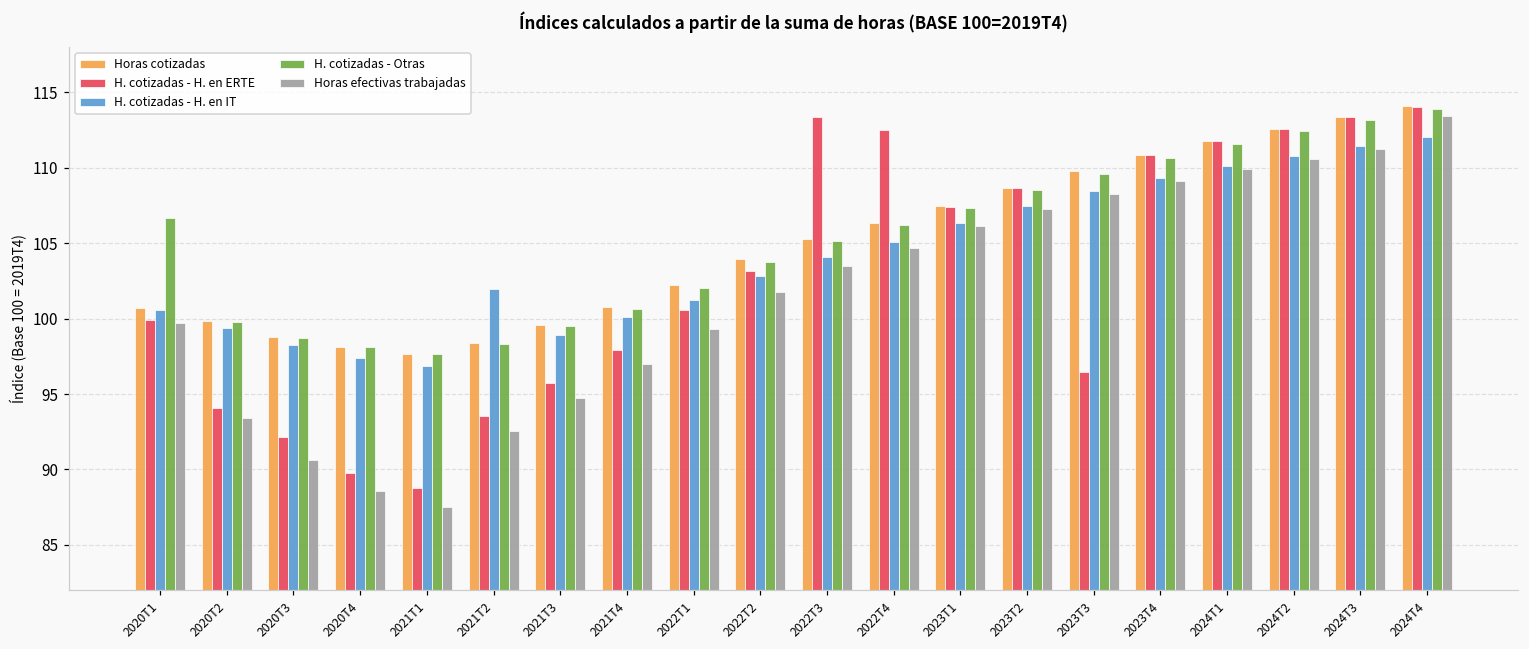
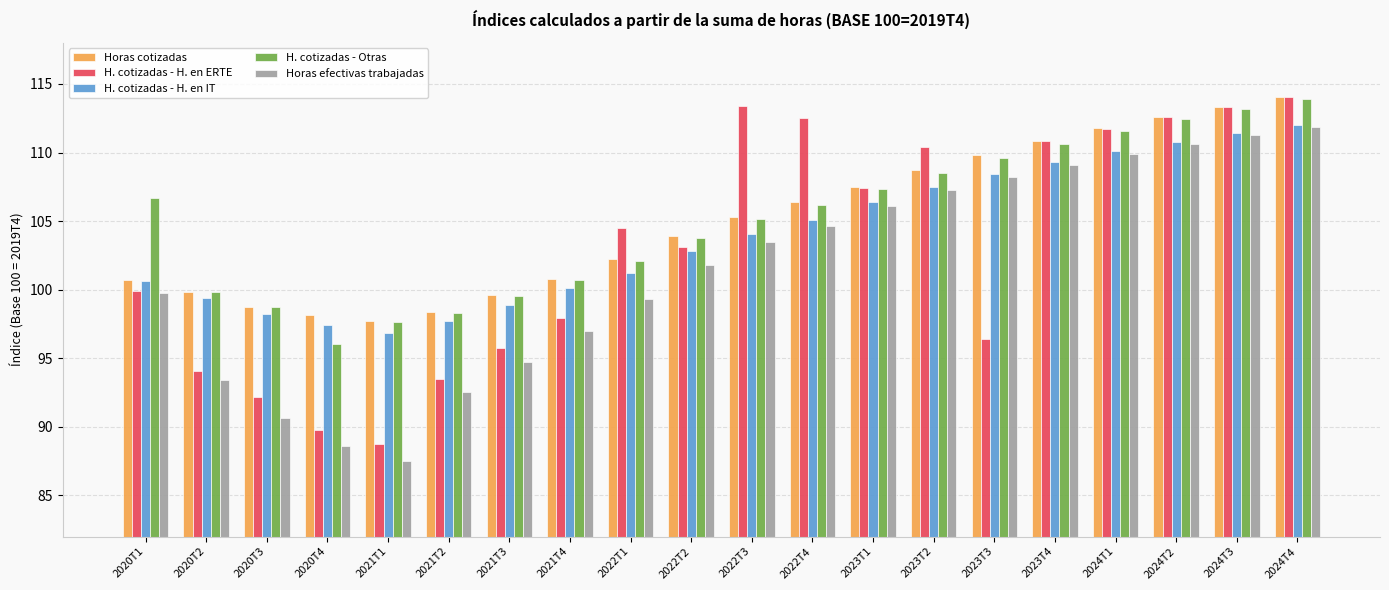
H. cotizadas - Otras, 2020T4: 98.1 -> 96.1
H. cotizadas - H. en IT, 2021T2: 102.0 -> 97.7
H. cotizadas - H. en ERTE, 2022T1: 100.6 -> 104.5
H. cotizadas - H. en ERTE, 2023T2: 108.6 -> 110.4
Horas efectivas trabajadas, 2024T4: 113.5 -> 111.8
